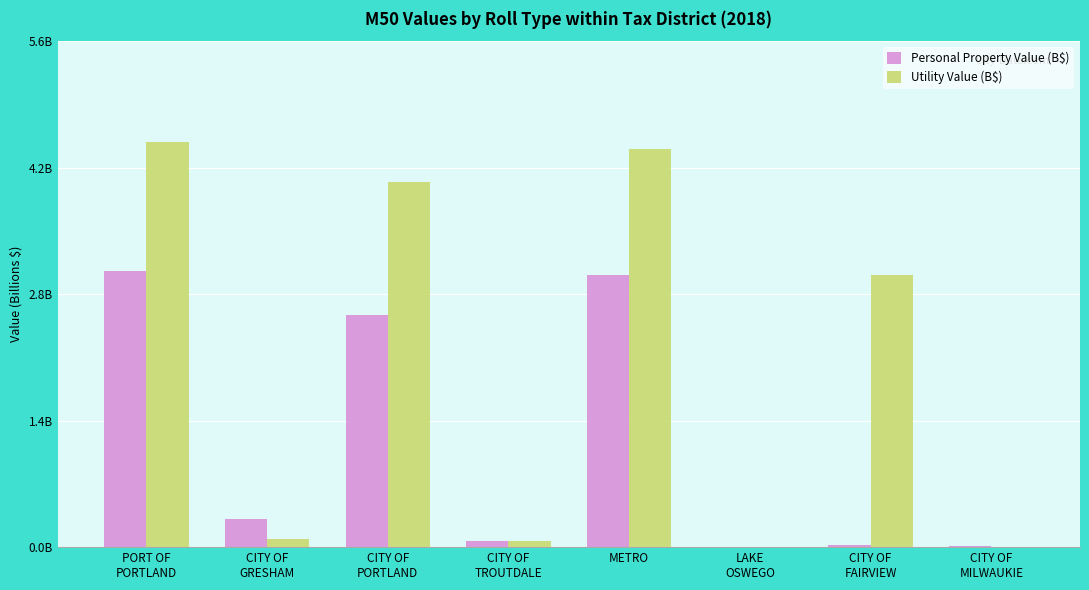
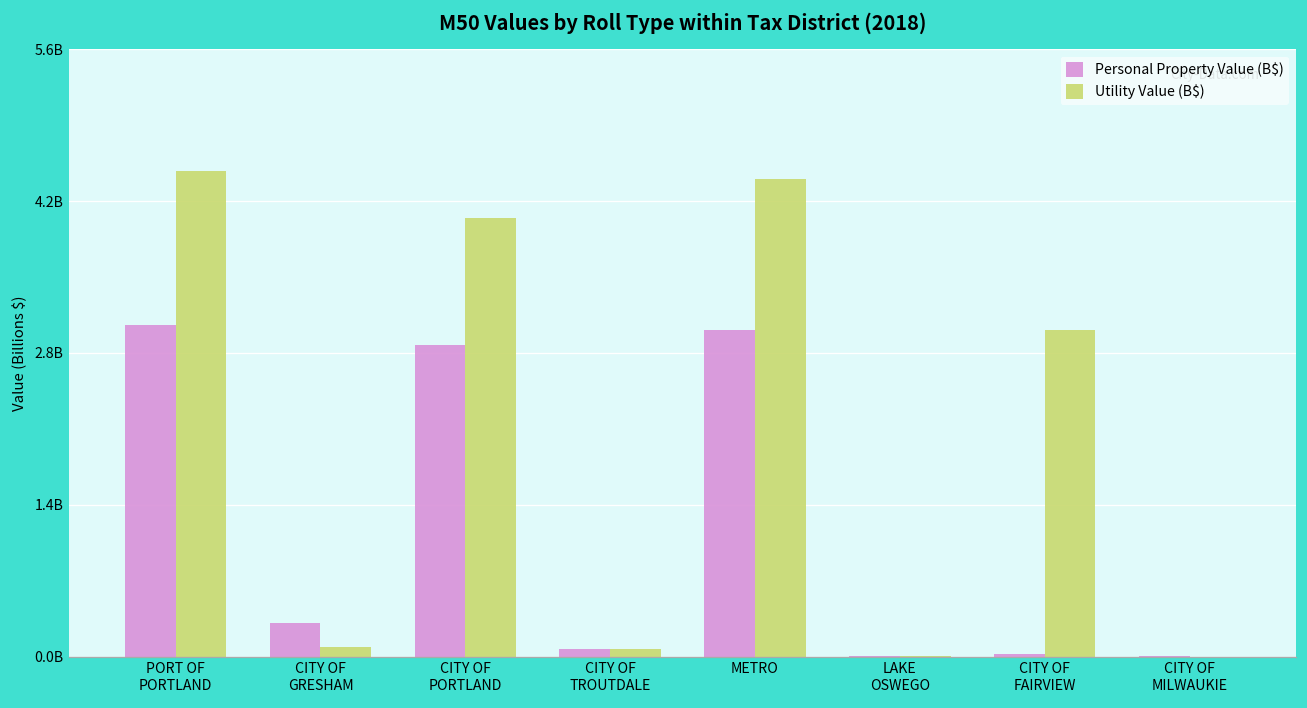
Personal Property Value (B$), CITY OF PORTLAND: 2600000000 -> 2900000000
